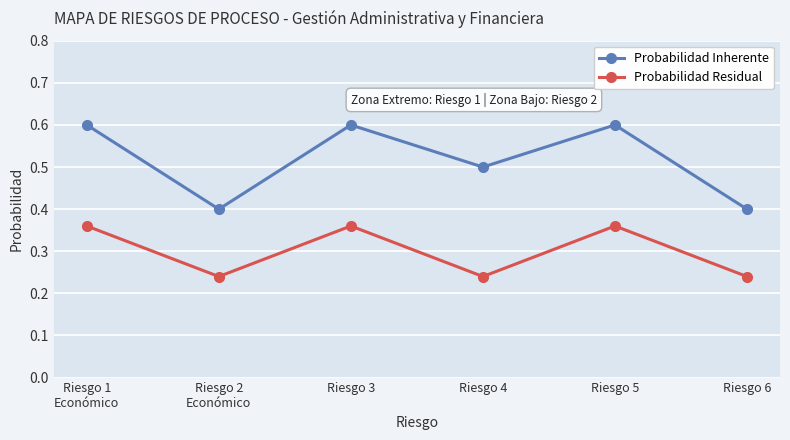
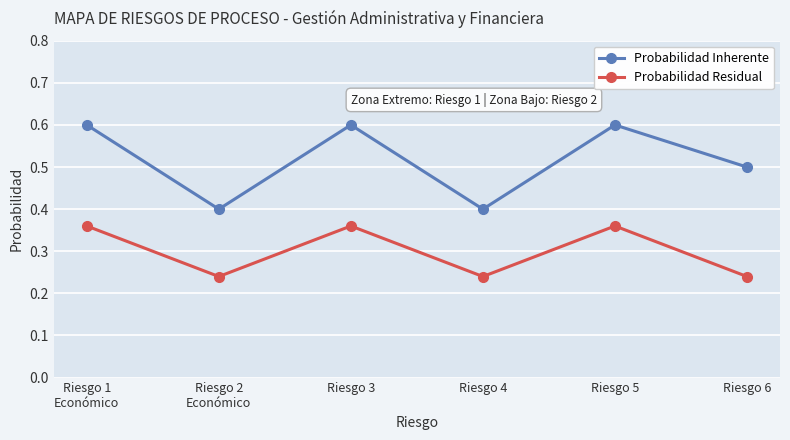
Probabilidad Inherente, Riesgo 4: 0.5 -> 0.4
Probabilidad Inherente, Riesgo 6: 0.4 -> 0.5
